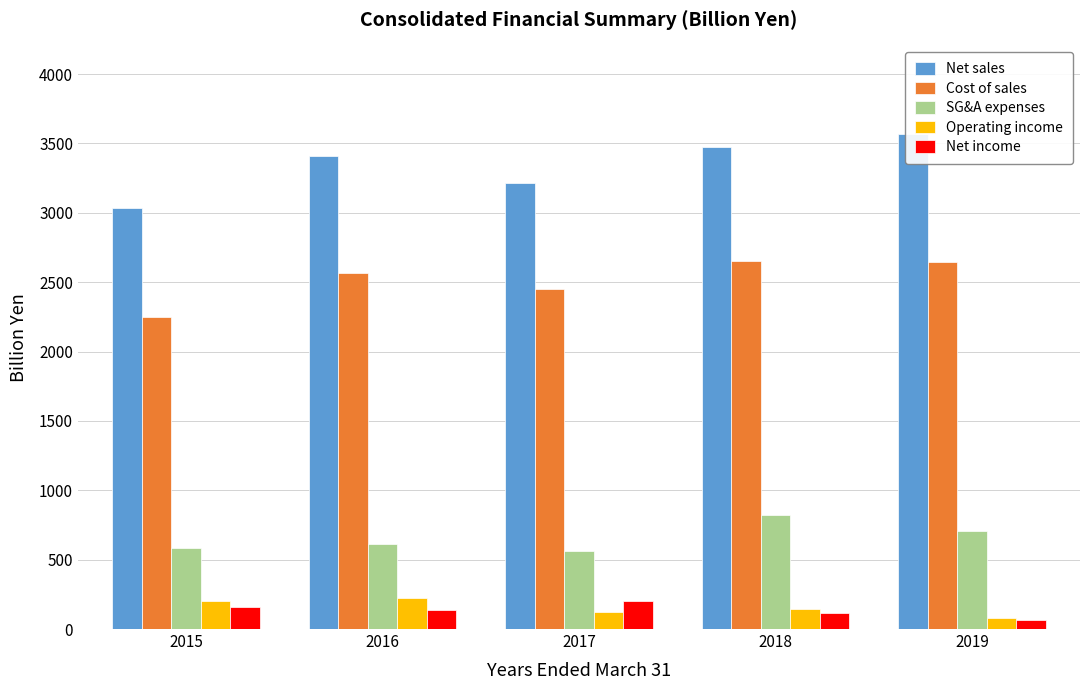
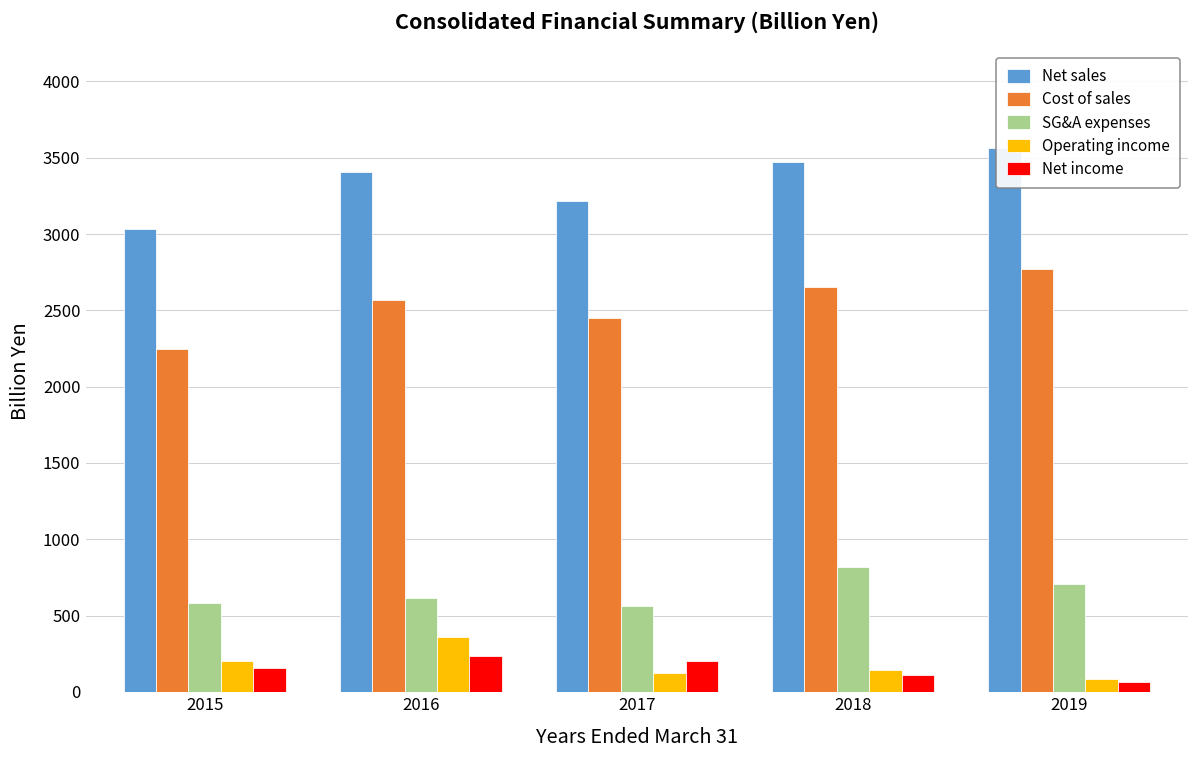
Operating income, 2016: 230 -> 360
Net income, 2016: 130 -> 240
Cost of sales, 2019: 2650 -> 2770
